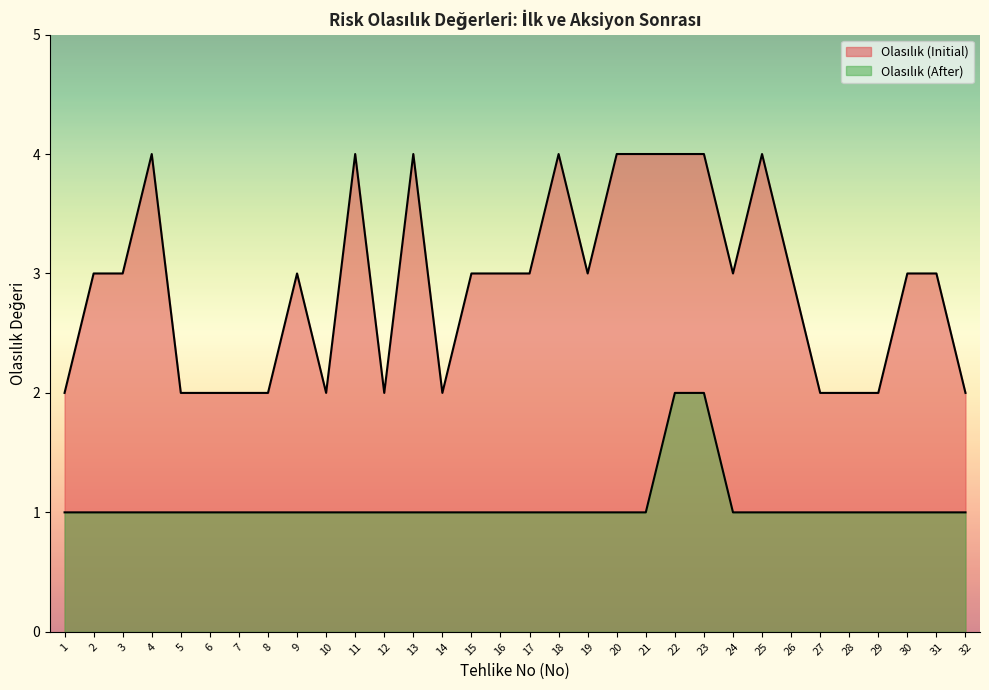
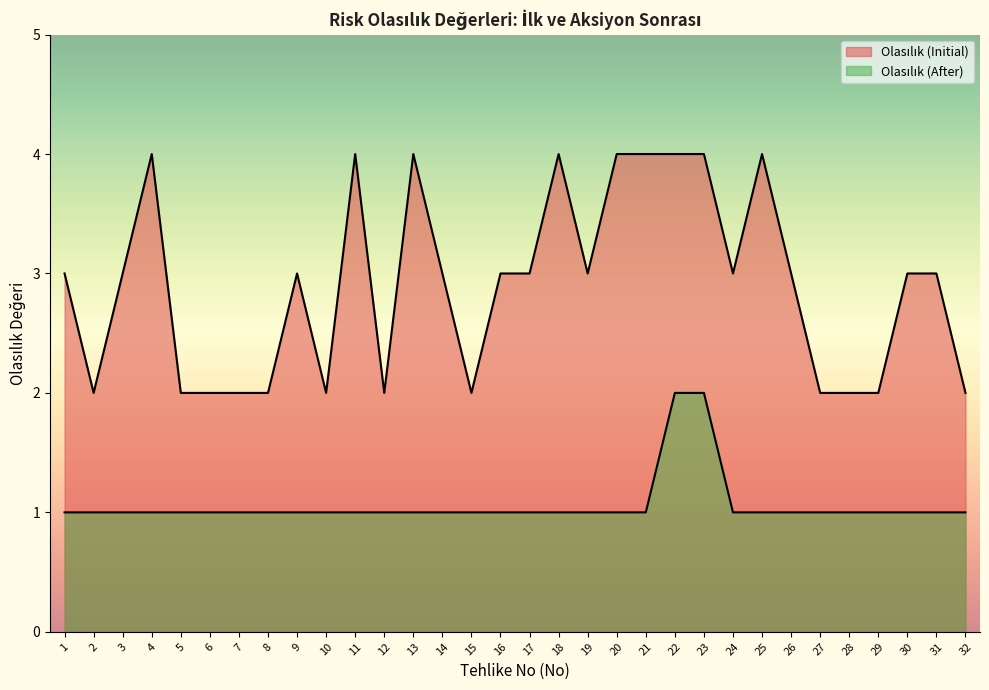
Olasılık (Initial), 1: 2 -> 3
Olasılık (Initial), 2: 3 -> 2
Olasılık (Initial), 14: 2 -> 3
Olasılık (Initial), 15: 3 -> 2
